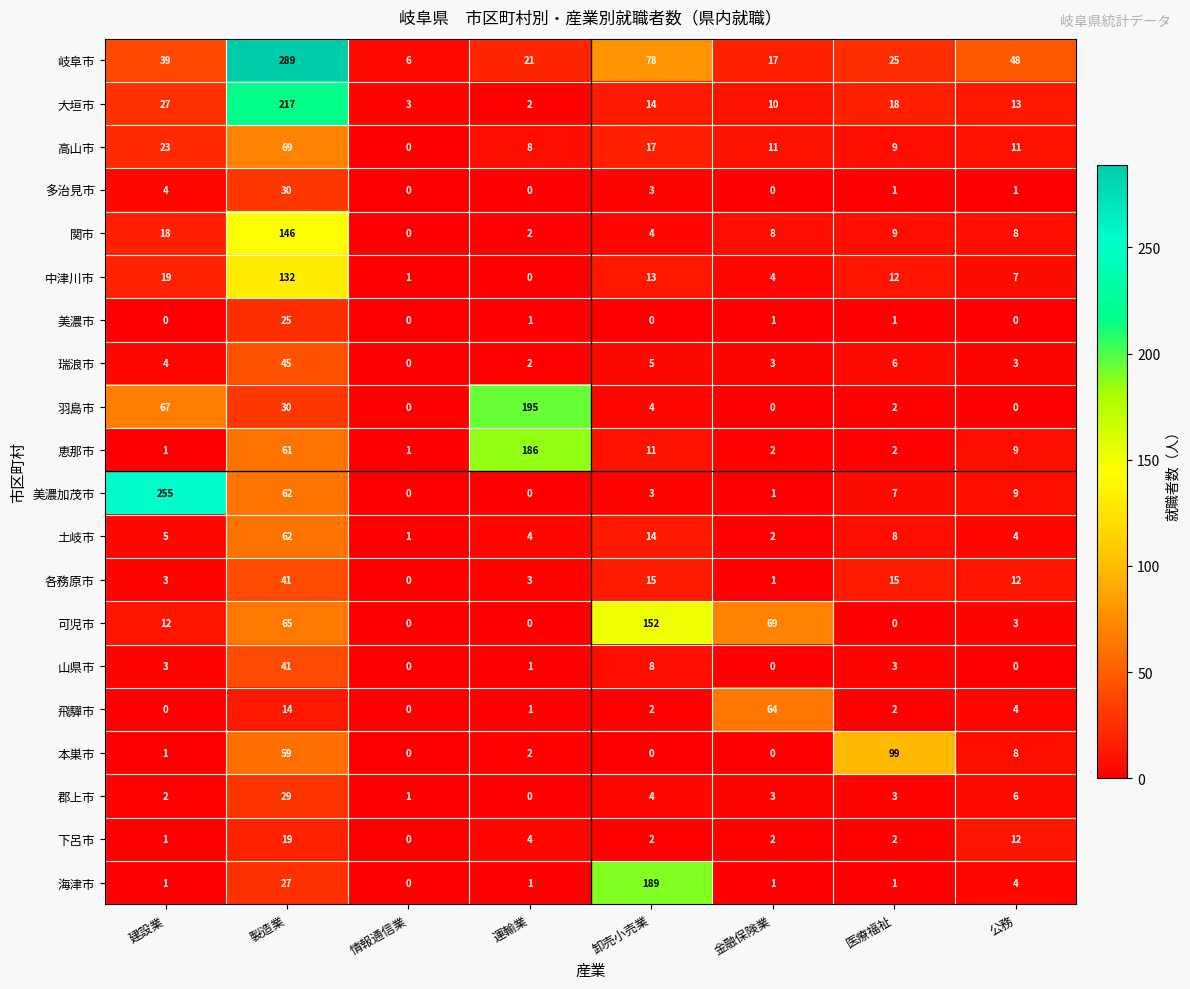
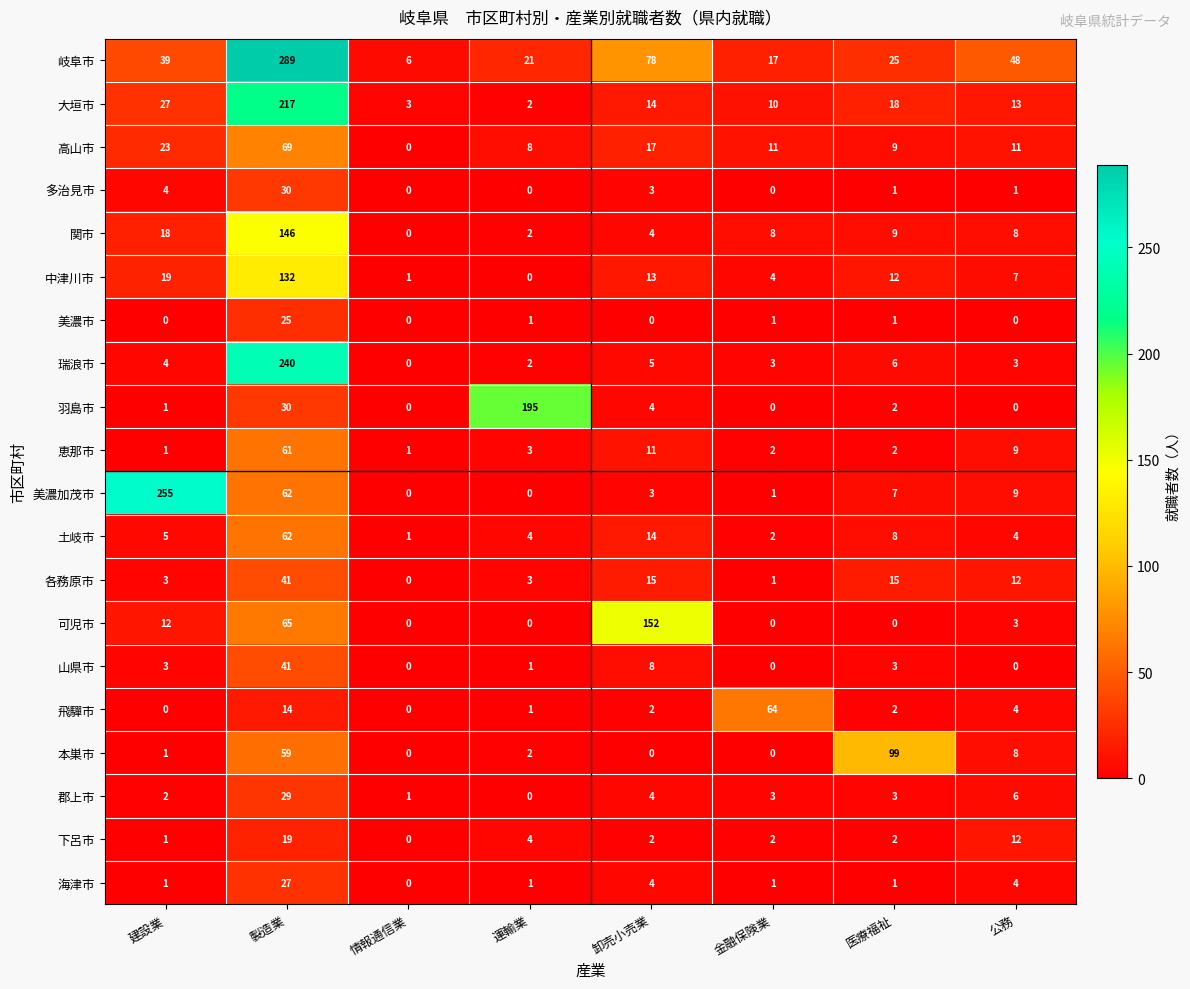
瑞浪市, 製造業: 45 -> 240
羽島市, 建設業: 67 -> 1
恵那市, 運輸業: 186 -> 3
可児市, 金融保険業: 69 -> 0
海津市, 卸売小売業: 189 -> 4
